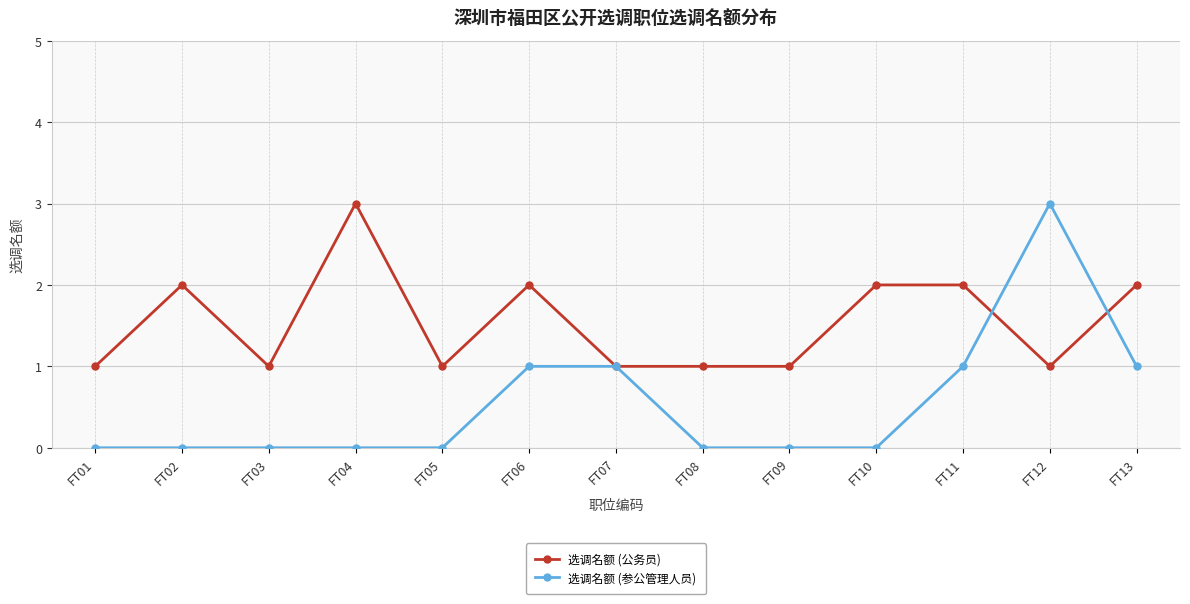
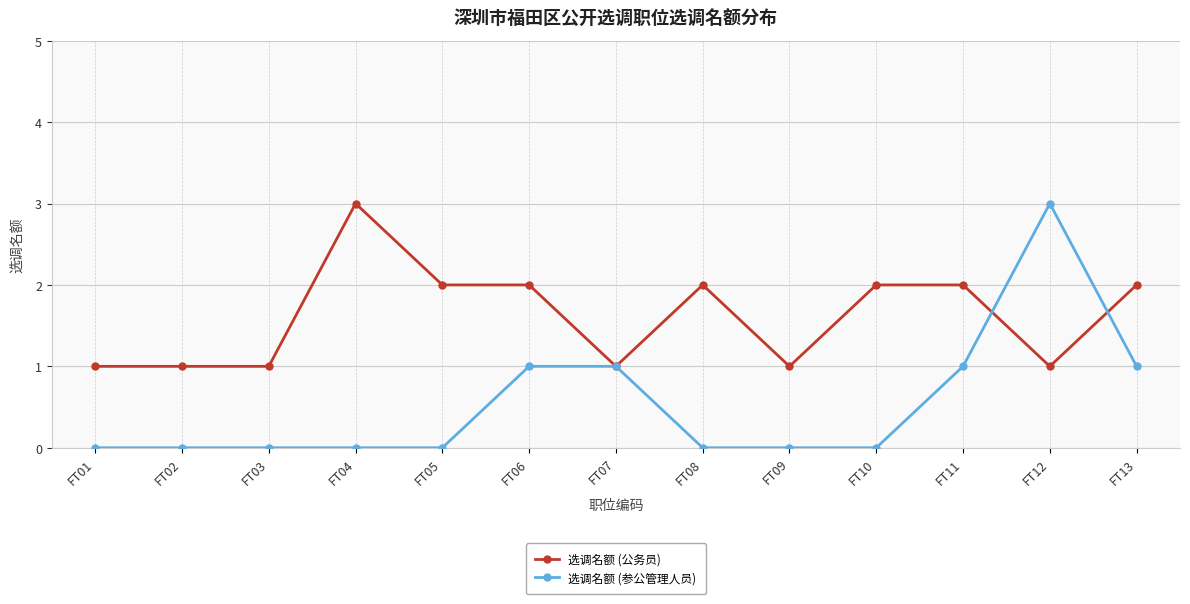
选调名额 (公务员), FT02: 2 -> 1
选调名额 (公务员), FT05: 1 -> 2
选调名额 (公务员), FT08: 1 -> 2
